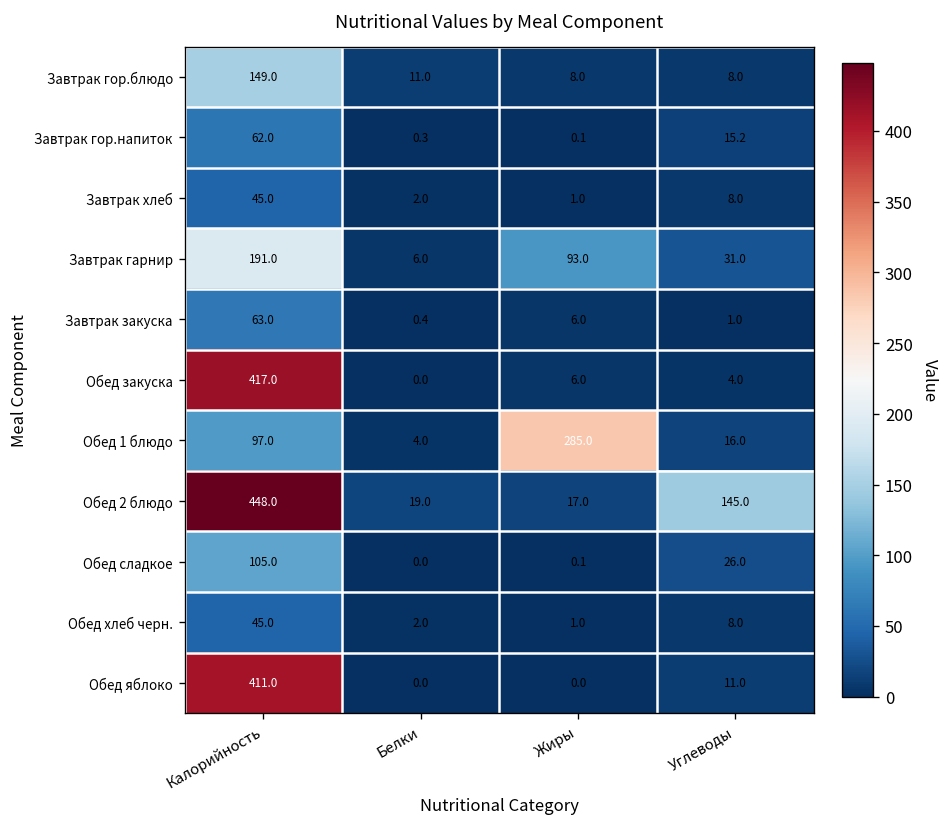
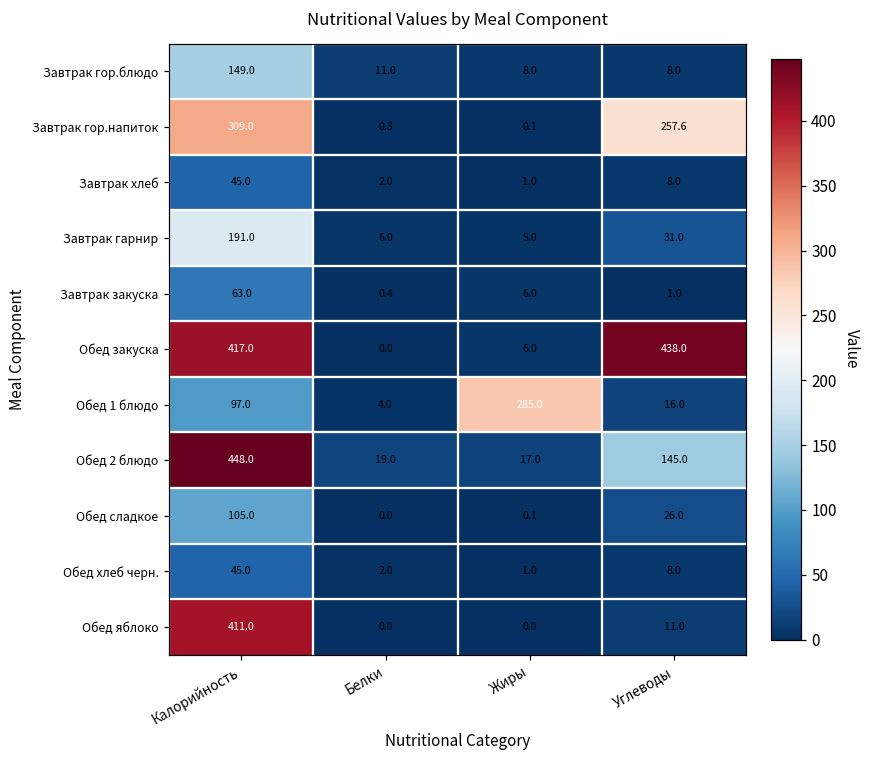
Завтрак гор.напиток, Калорийность: 62.0 -> 309.0
Завтрак гор.напиток, Углеводы: 15.2 -> 257.6
Завтрак гарнир, Жиры: 93.0 -> 5.0
Обед закуска, Углеводы: 4.0 -> 438.0
